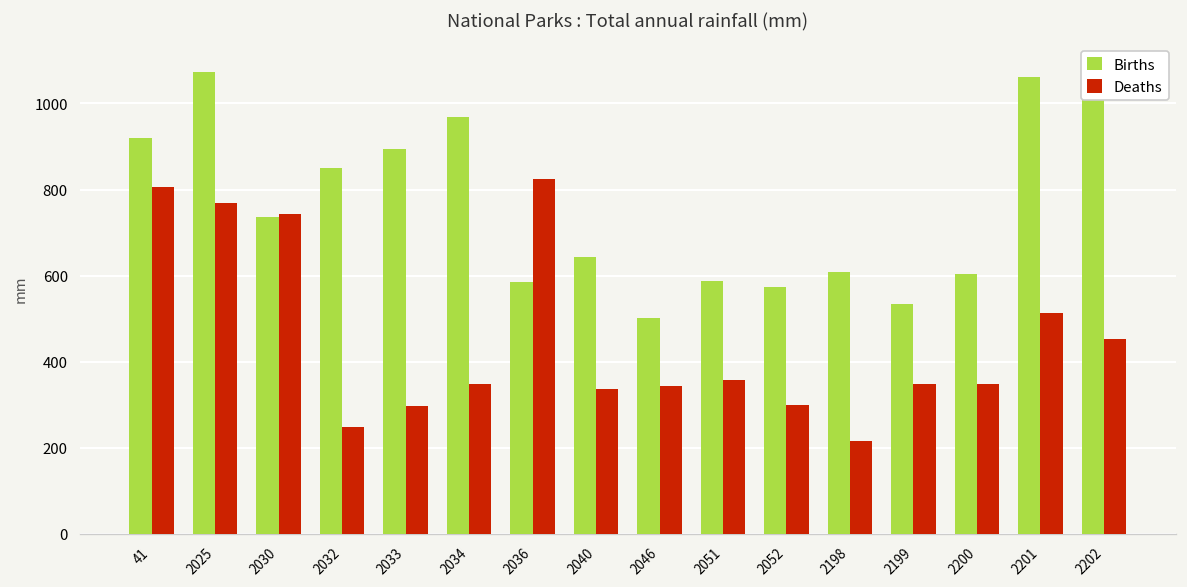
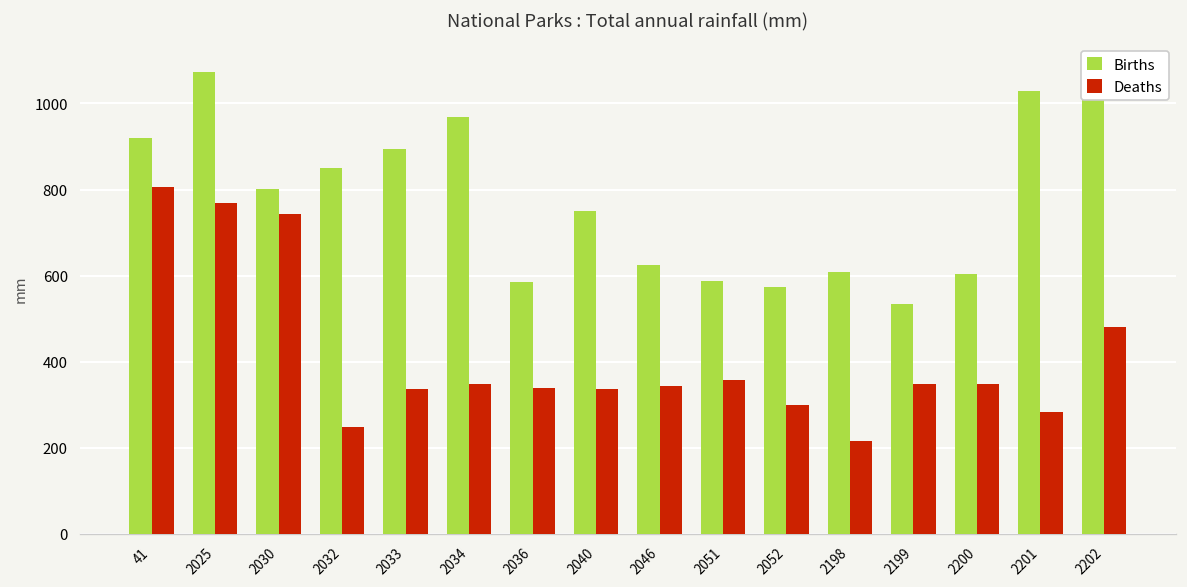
Births, 2030: 740 -> 800
Deaths, 2033: 300 -> 340
Deaths, 2036: 830 -> 340
Births, 2040: 640 -> 750
Births, 2046: 500 -> 620
Births, 2201: 1060 -> 1030
Deaths, 2201: 510 -> 280
Deaths, 2202: 450 -> 480
